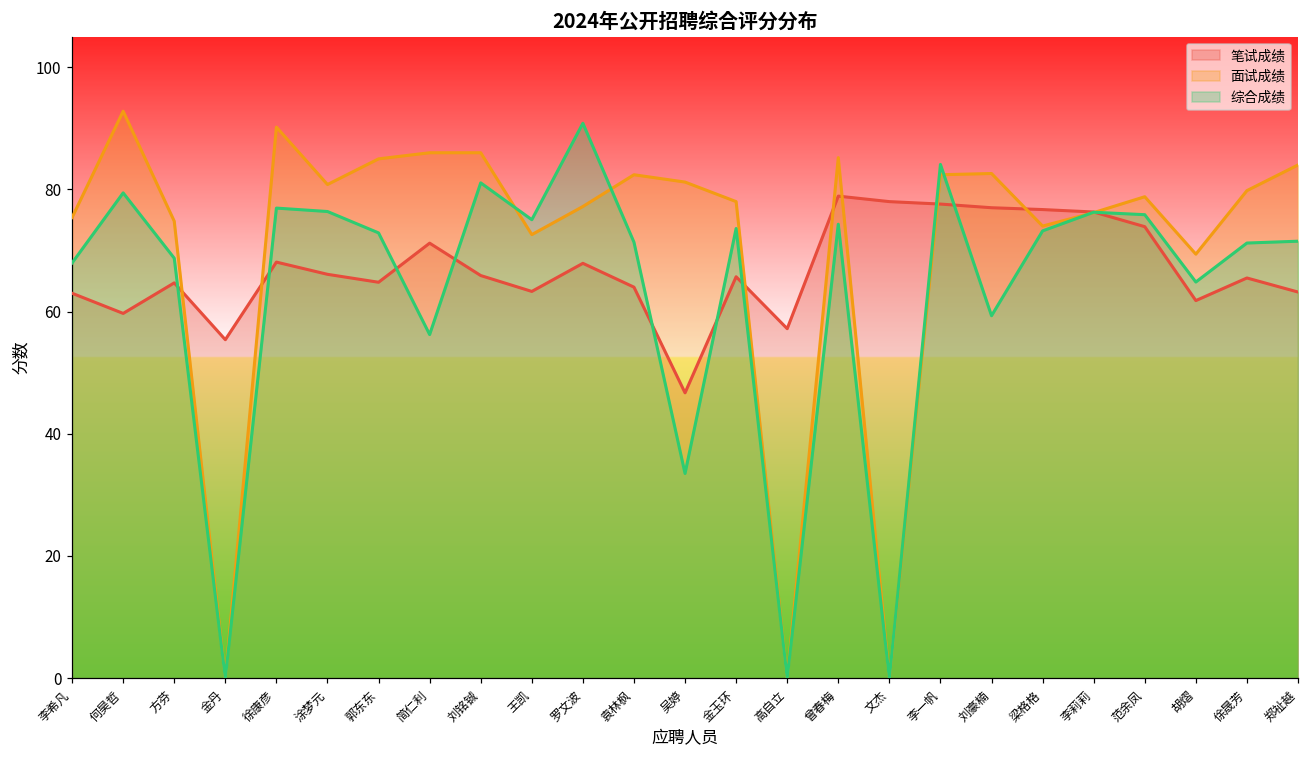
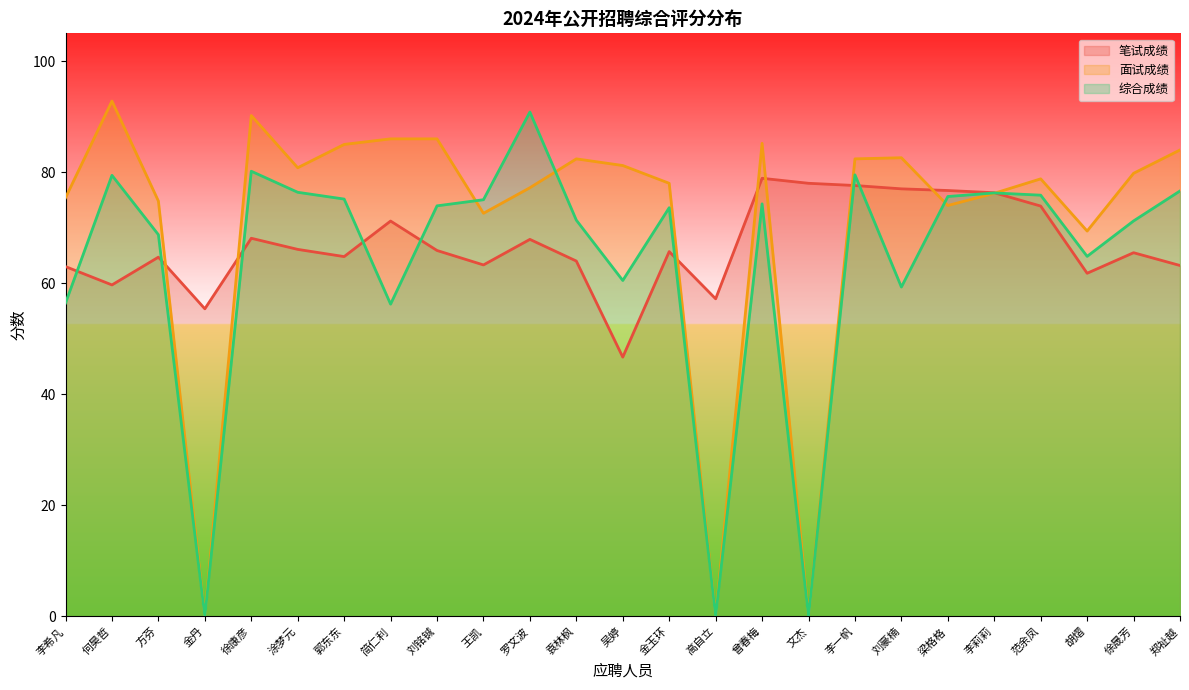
综合成绩, 李希凡: 68 -> 56
综合成绩, 徐康彦: 77 -> 80
综合成绩, 郭东东: 73 -> 75
综合成绩, 刘铭铖: 81 -> 74
综合成绩, 吴婷: 34 -> 61
综合成绩, 李一帆: 84 -> 80
综合成绩, 梁格格: 73 -> 76
综合成绩, 郑祉越: 72 -> 77
